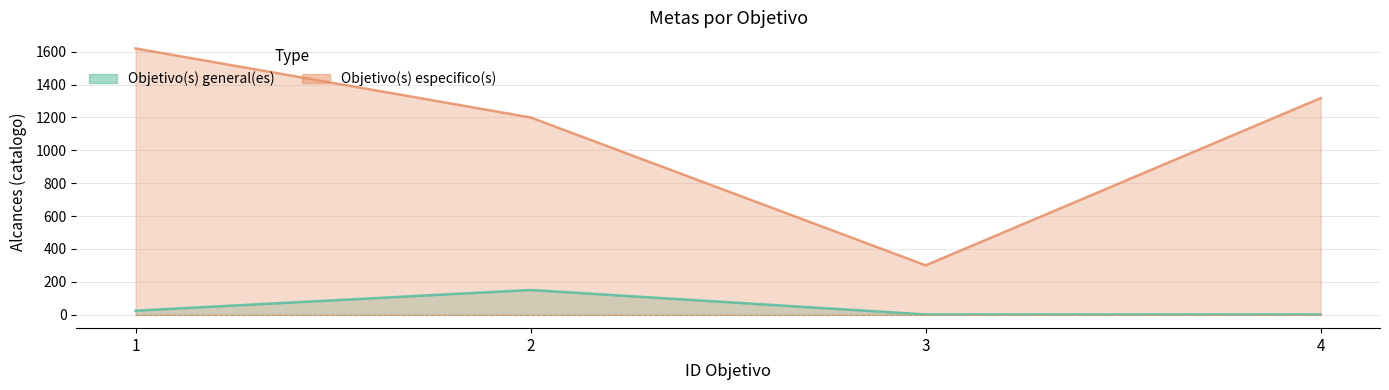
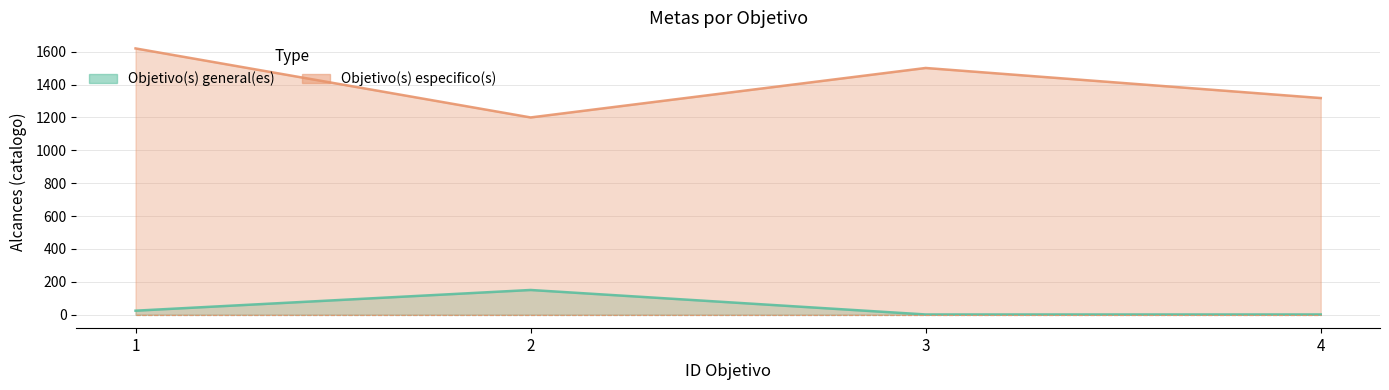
Objetivo(s) especifico(s), 3: 300 -> 1500
